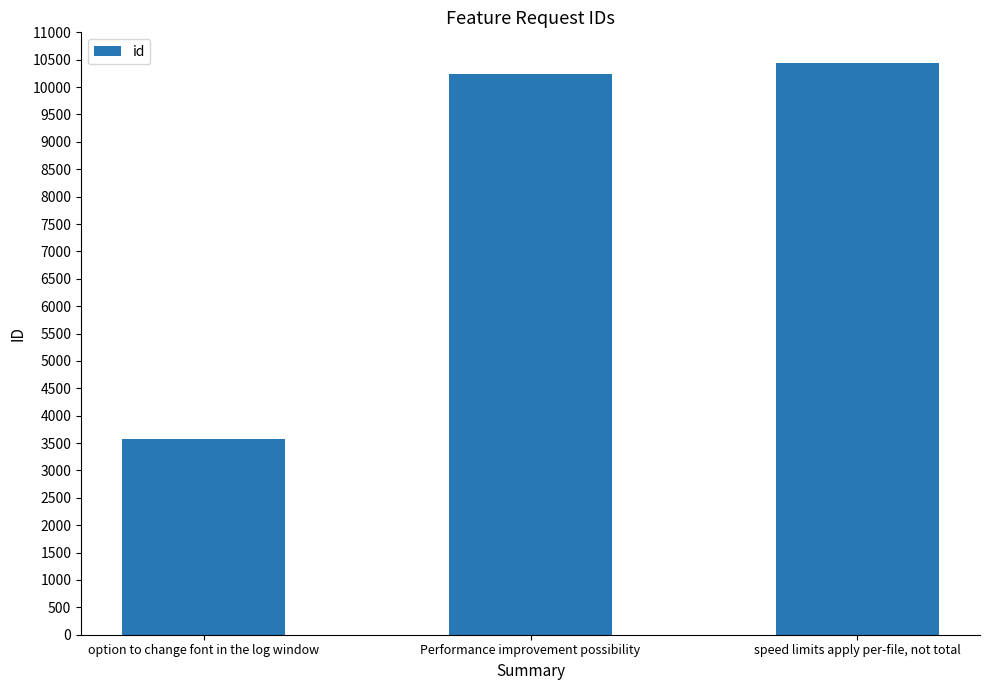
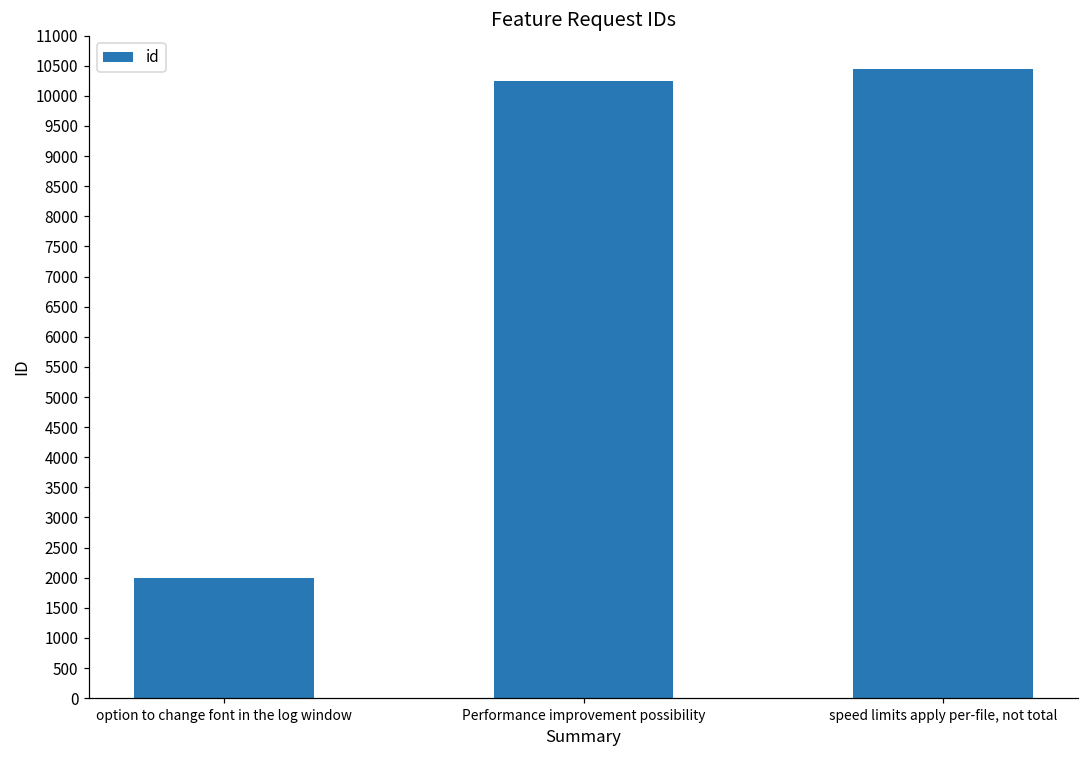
option to change font in the log window: 3600 -> 2000
